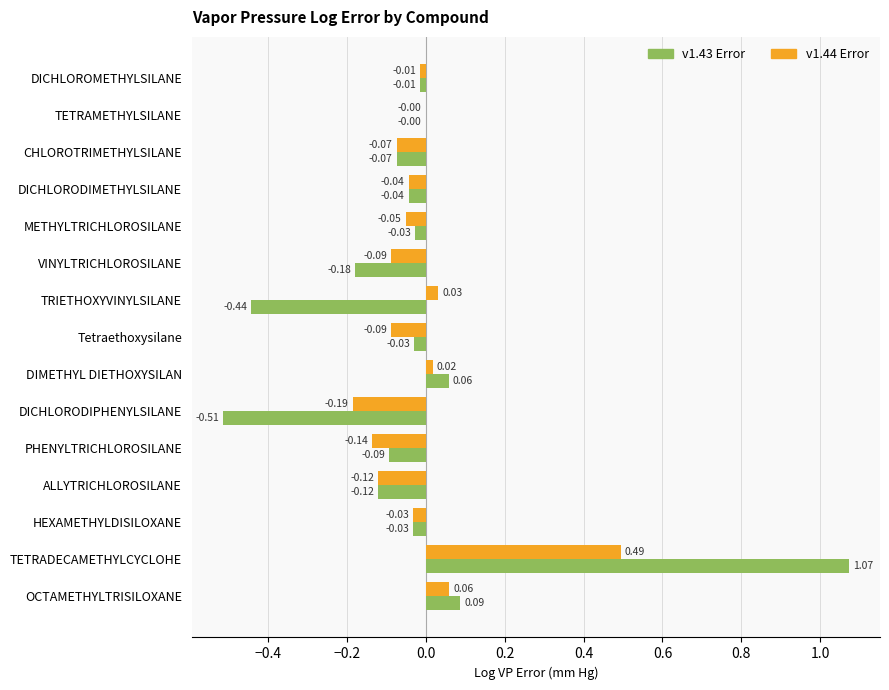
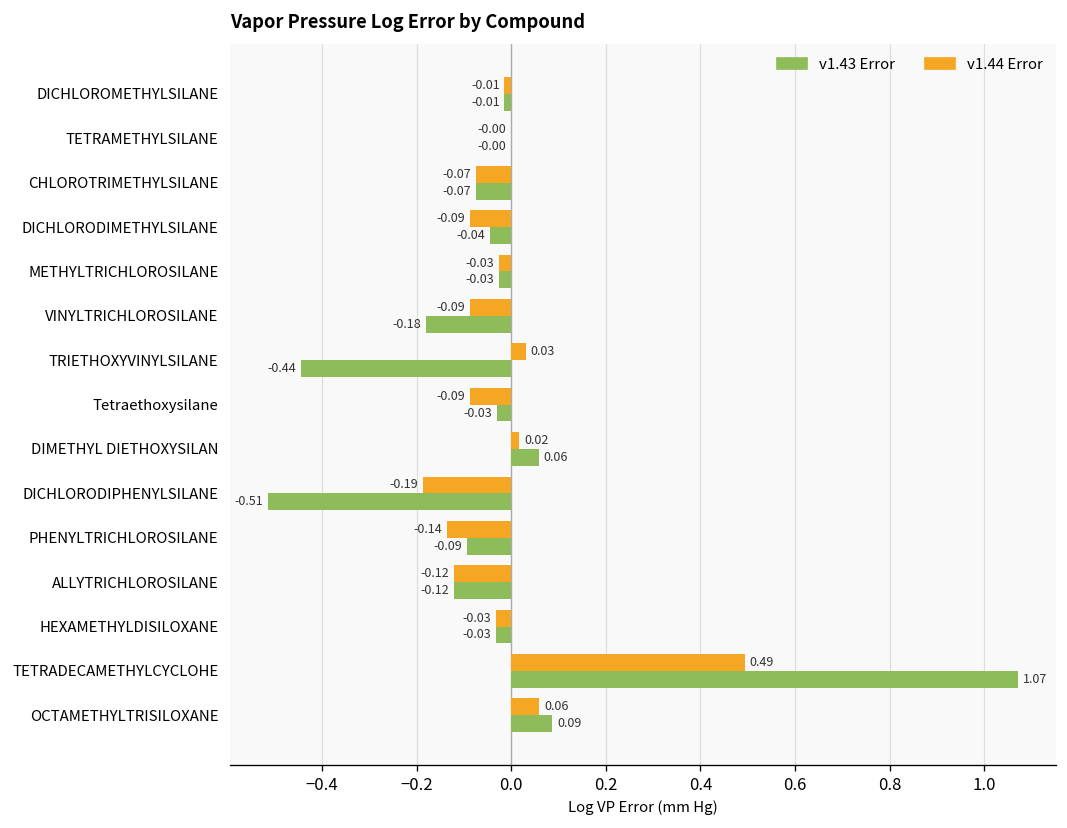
v1.44 Error, DICHLORODIMETHYLSILANE: -0.04 -> -0.09
v1.44 Error, METHYLTRICHLOROSILANE: -0.05 -> -0.03
